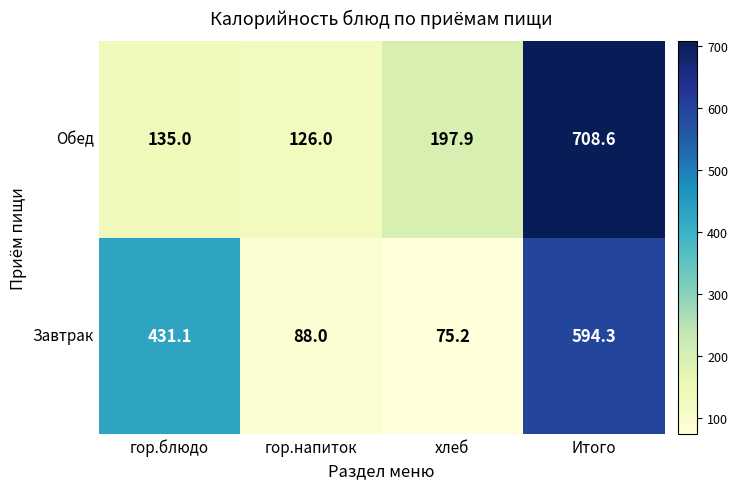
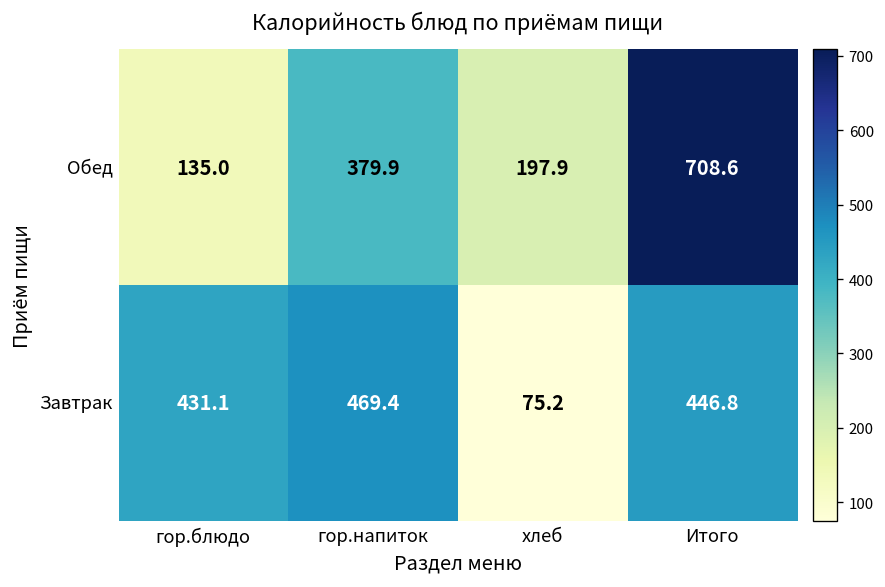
Обед, гор.напиток: 126.0 -> 379.9
Завтрак, гор.напиток: 88.0 -> 469.4
Завтрак, Итого: 594.3 -> 446.8
